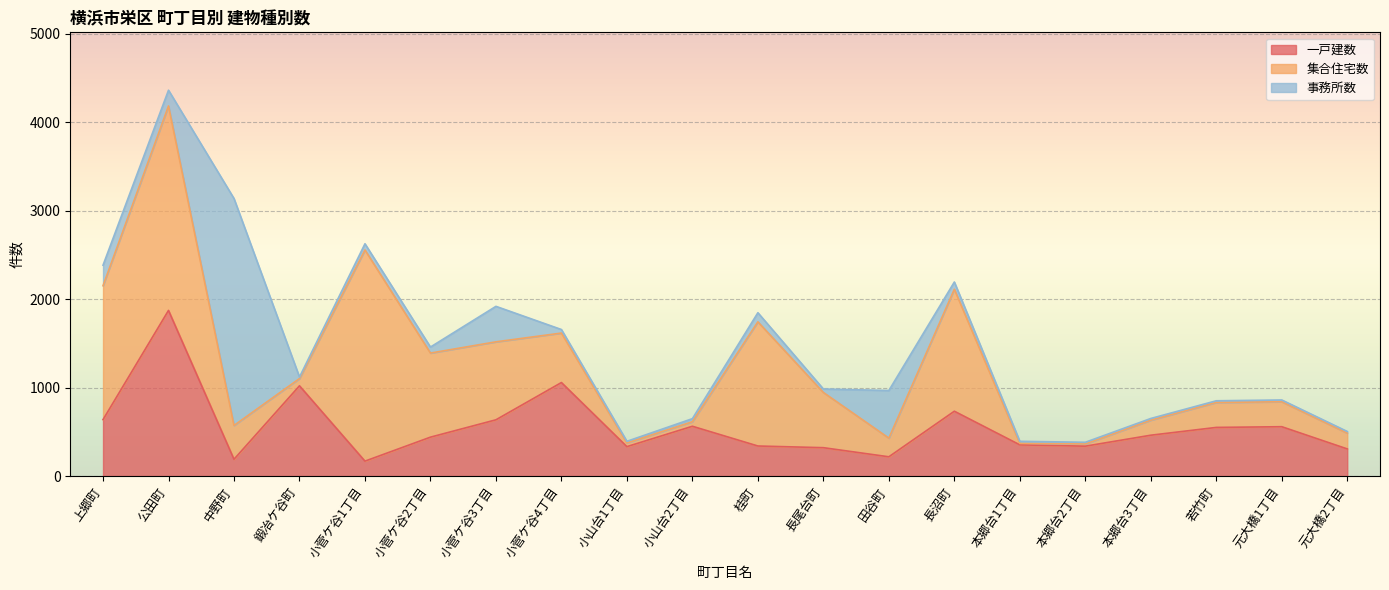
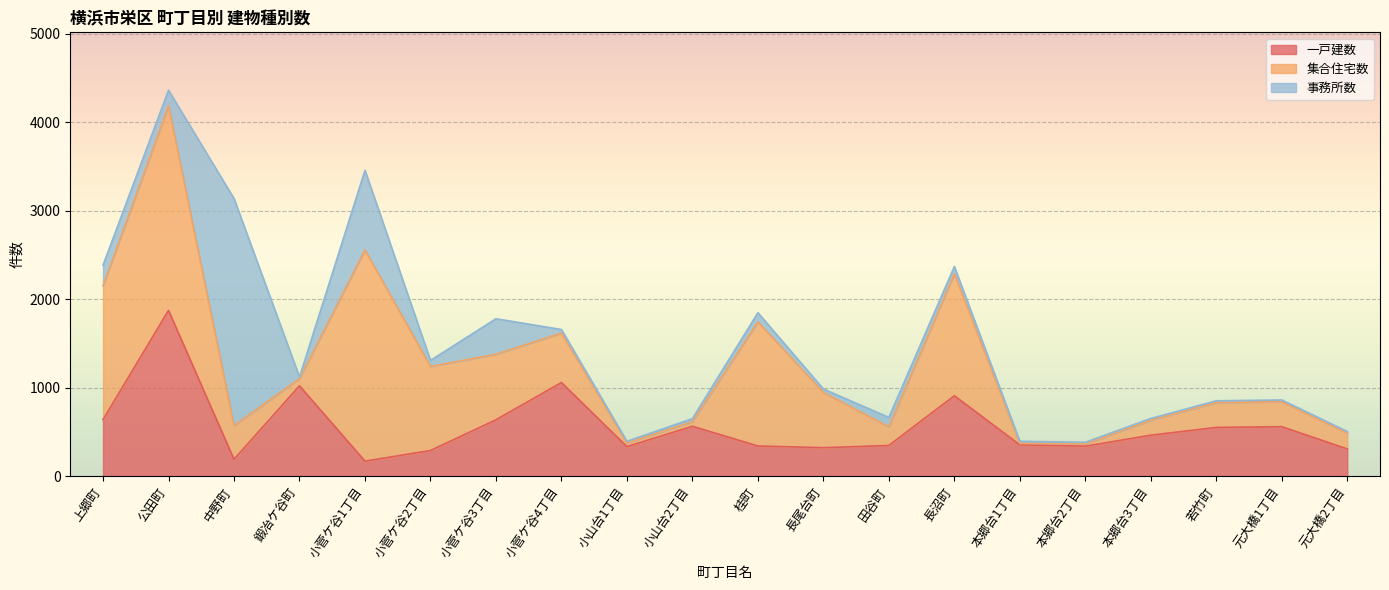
事務所数, 小菅ケ谷1丁目: 100 -> 900
一戸建数, 小菅ケ谷2丁目: 400 -> 300
集合住宅数, 小菅ケ谷3丁目: 900 -> 700
一戸建数, 田谷町: 200 -> 300
事務所数, 田谷町: 500 -> 100
一戸建数, 長沼町: 700 -> 900
